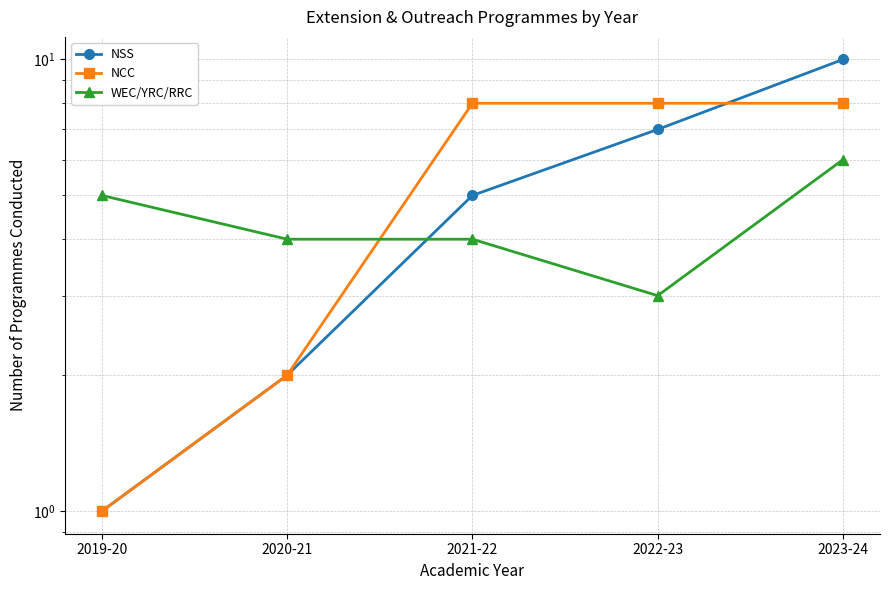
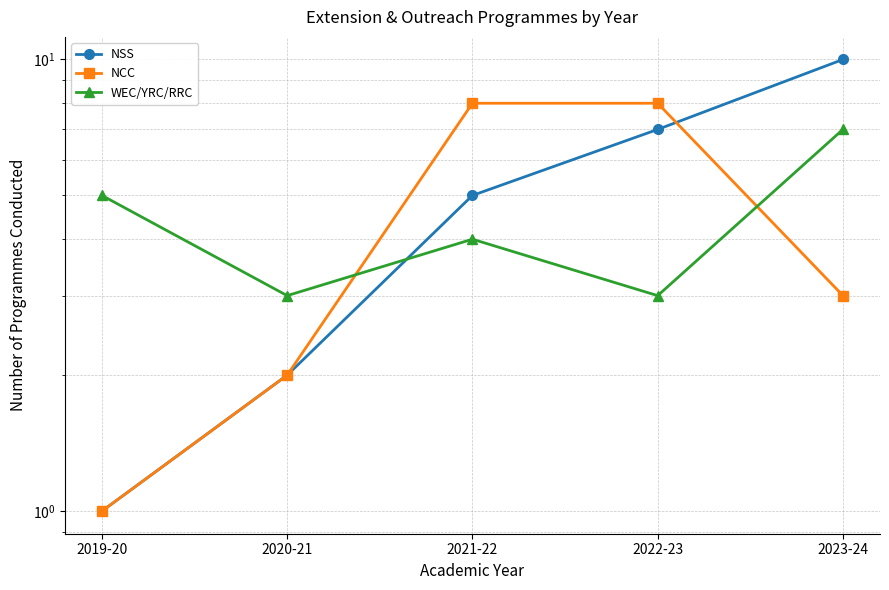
WEC/YRC/RRC, 2020-21: 4 -> 3
NCC, 2023-24: 8 -> 3
WEC/YRC/RRC, 2023-24: 6 -> 7
